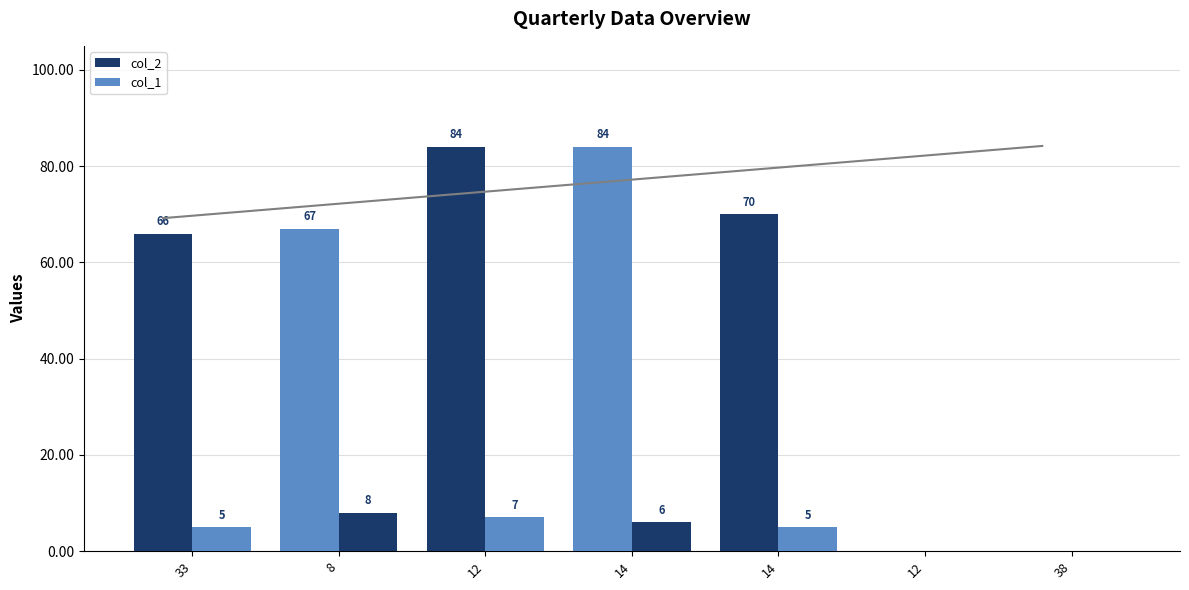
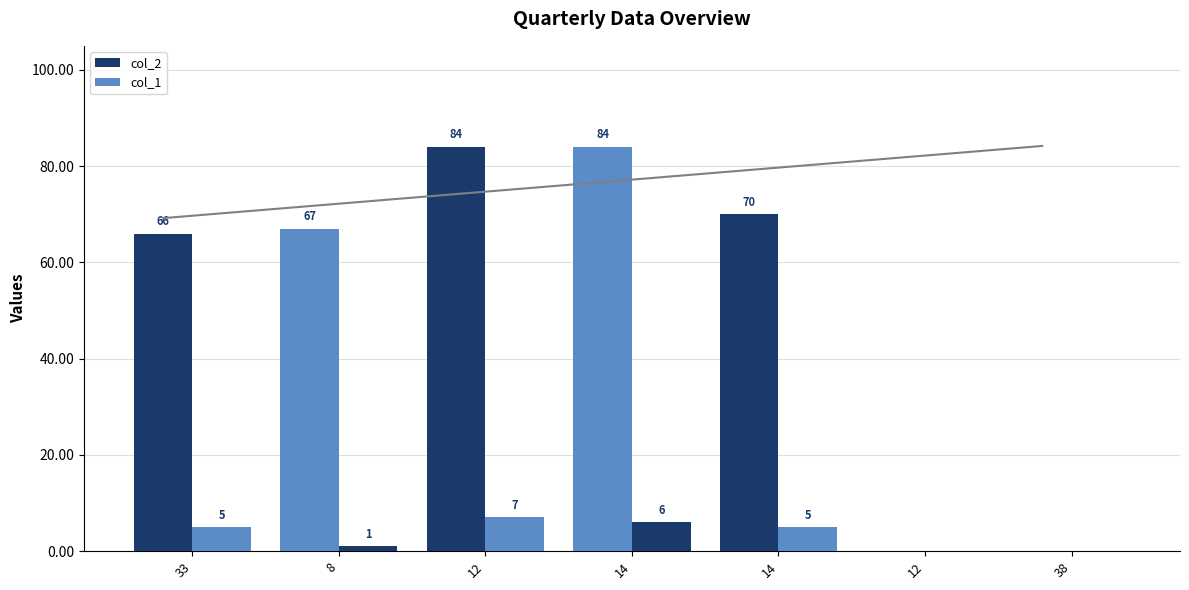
col_1, 8: 8 -> 1
